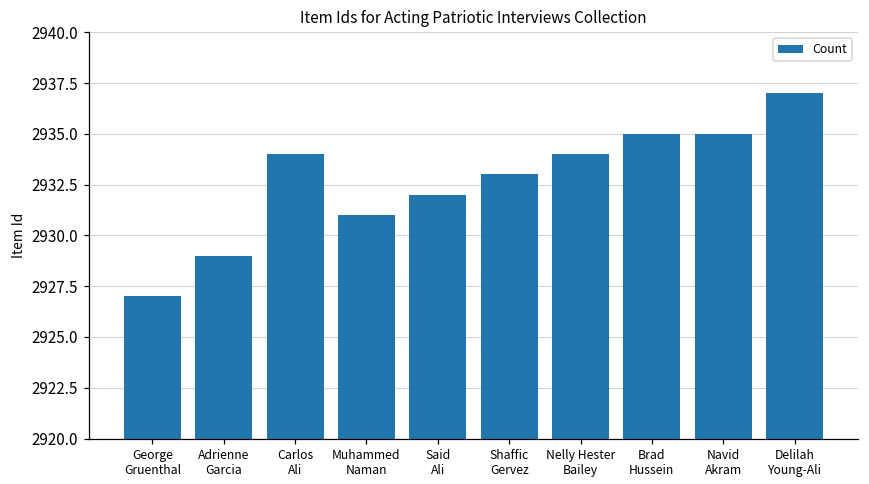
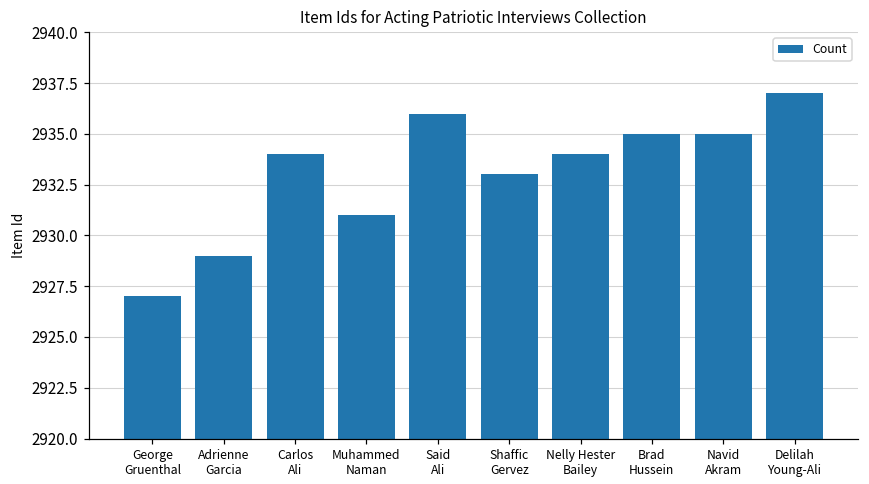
Said Ali: 2932 -> 2936
